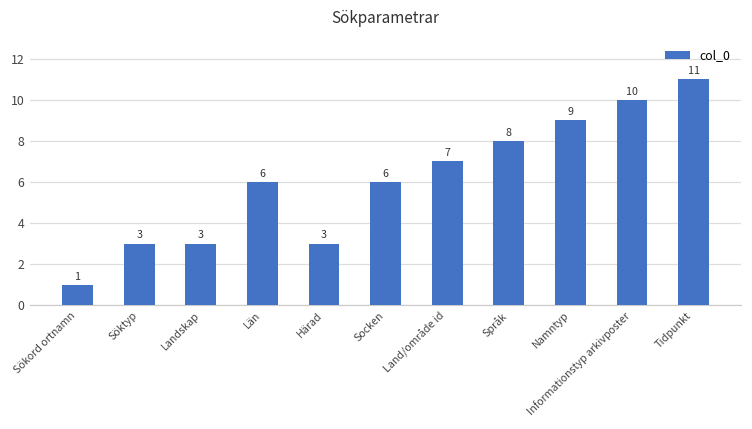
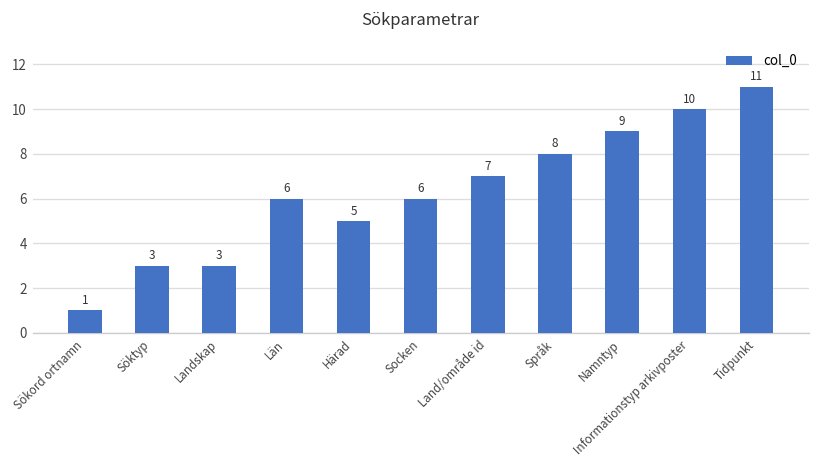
Härad: 3 -> 5
